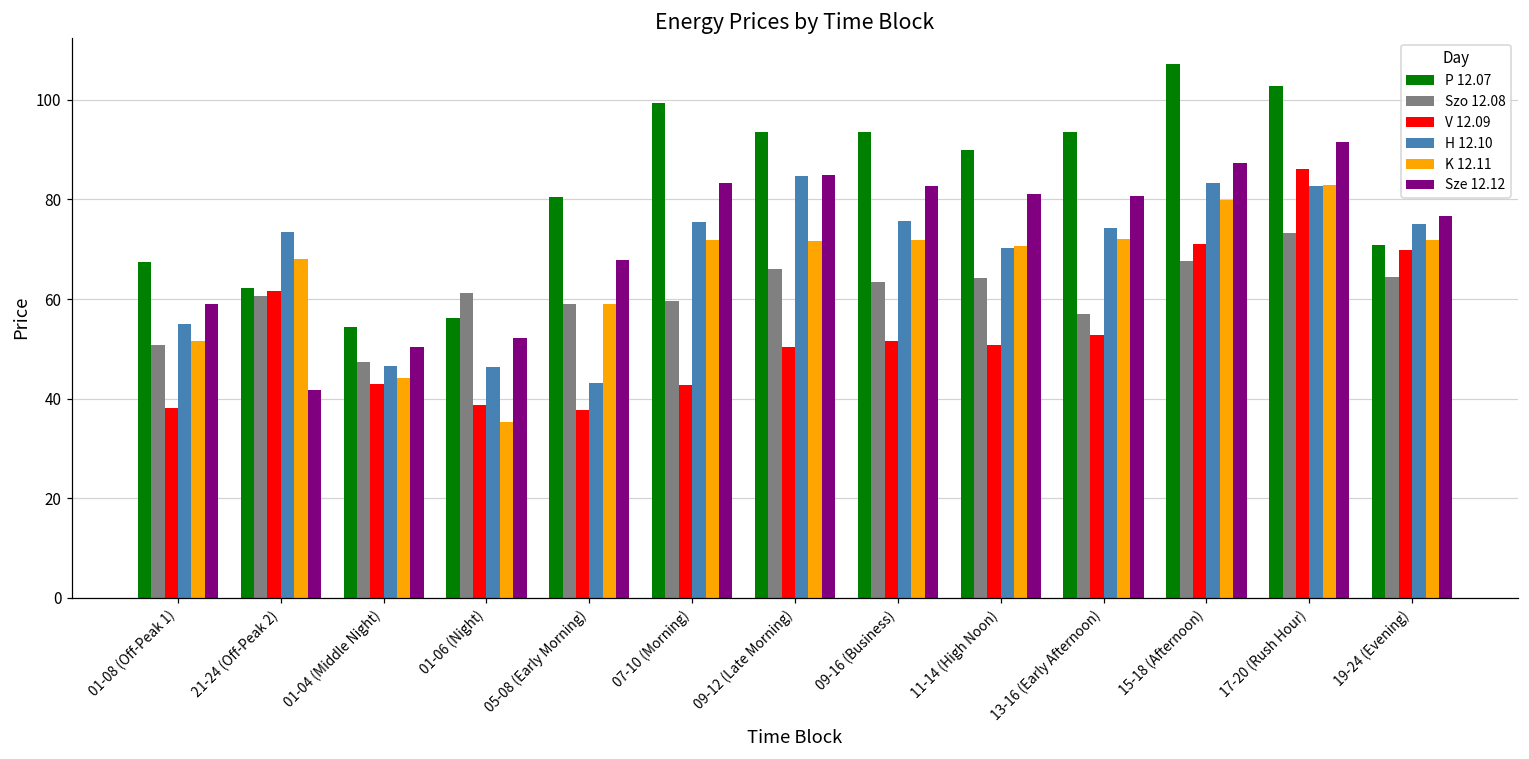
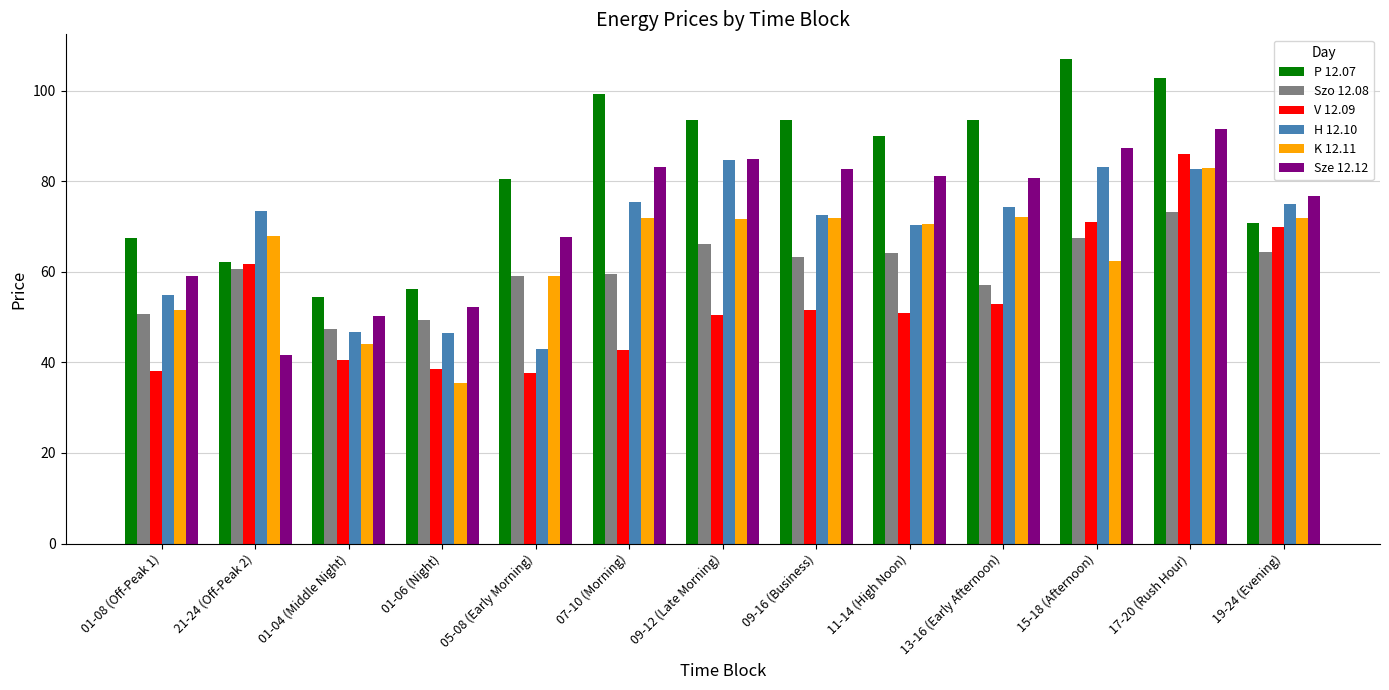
V 12.09, 01-04 (Middle Night): 43 -> 40
Szo 12.08, 01-06 (Night): 61 -> 49
H 12.10, 09-16 (Business): 76 -> 73
K 12.11, 15-18 (Afternoon): 80 -> 62
